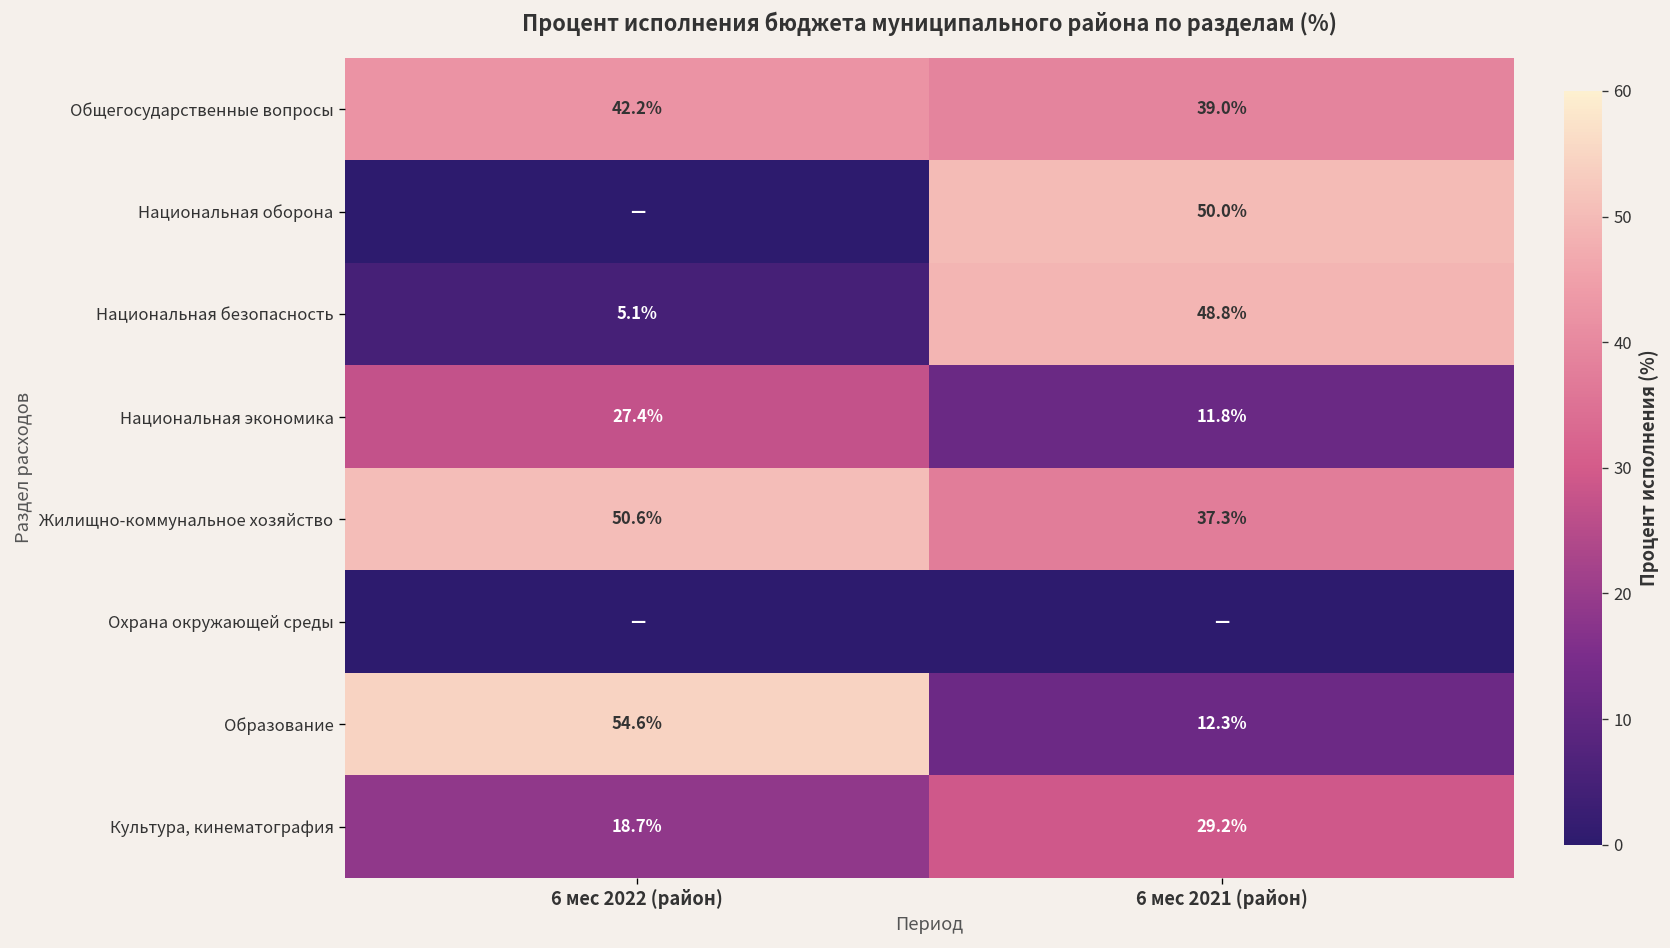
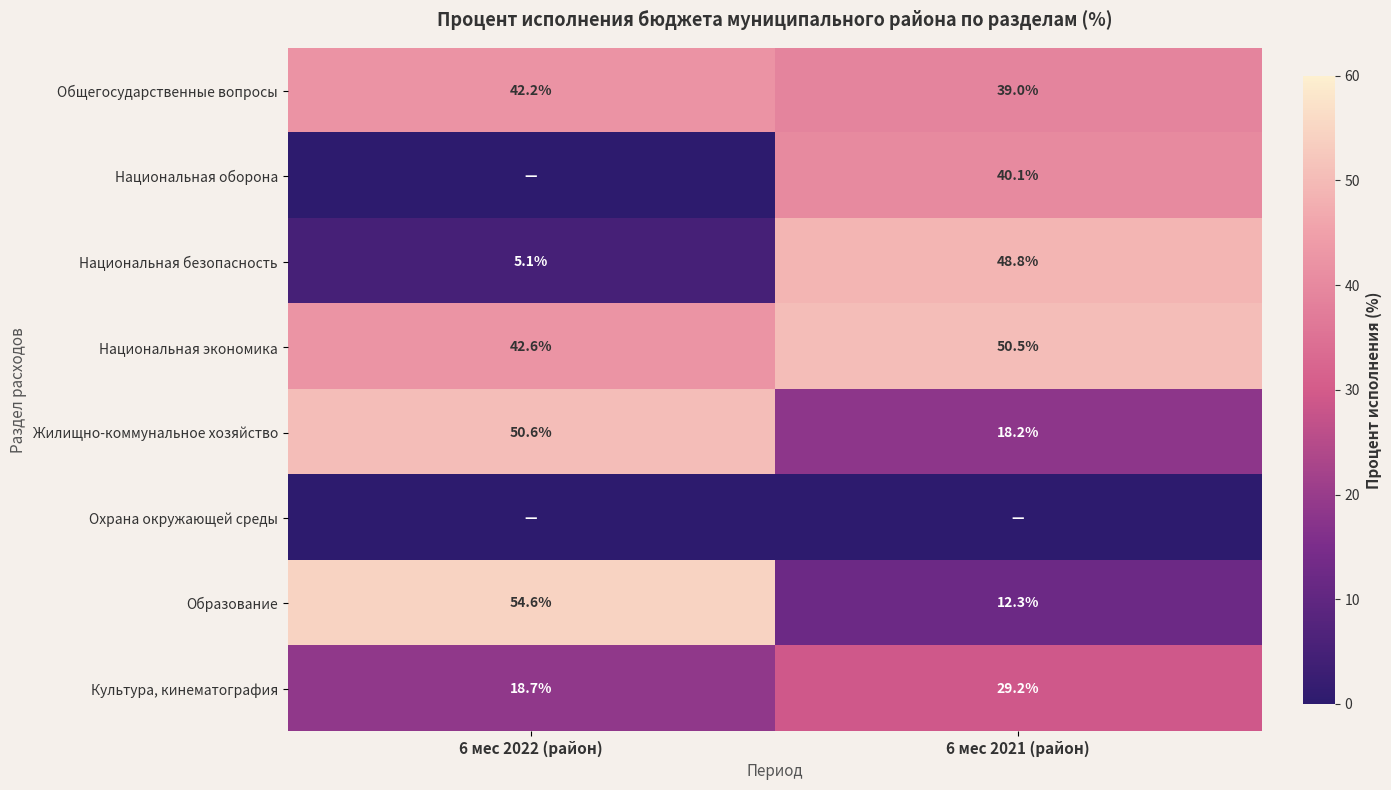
Национальная оборона, 6 мес 2021 (район): 50.0% -> 40.1%
Национальная экономика, 6 мес 2022 (район): 27.4% -> 42.6%
Национальная экономика, 6 мес 2021 (район): 11.8% -> 50.5%
Жилищно-коммунальное хозяйство, 6 мес 2021 (район): 37.3% -> 18.2%
